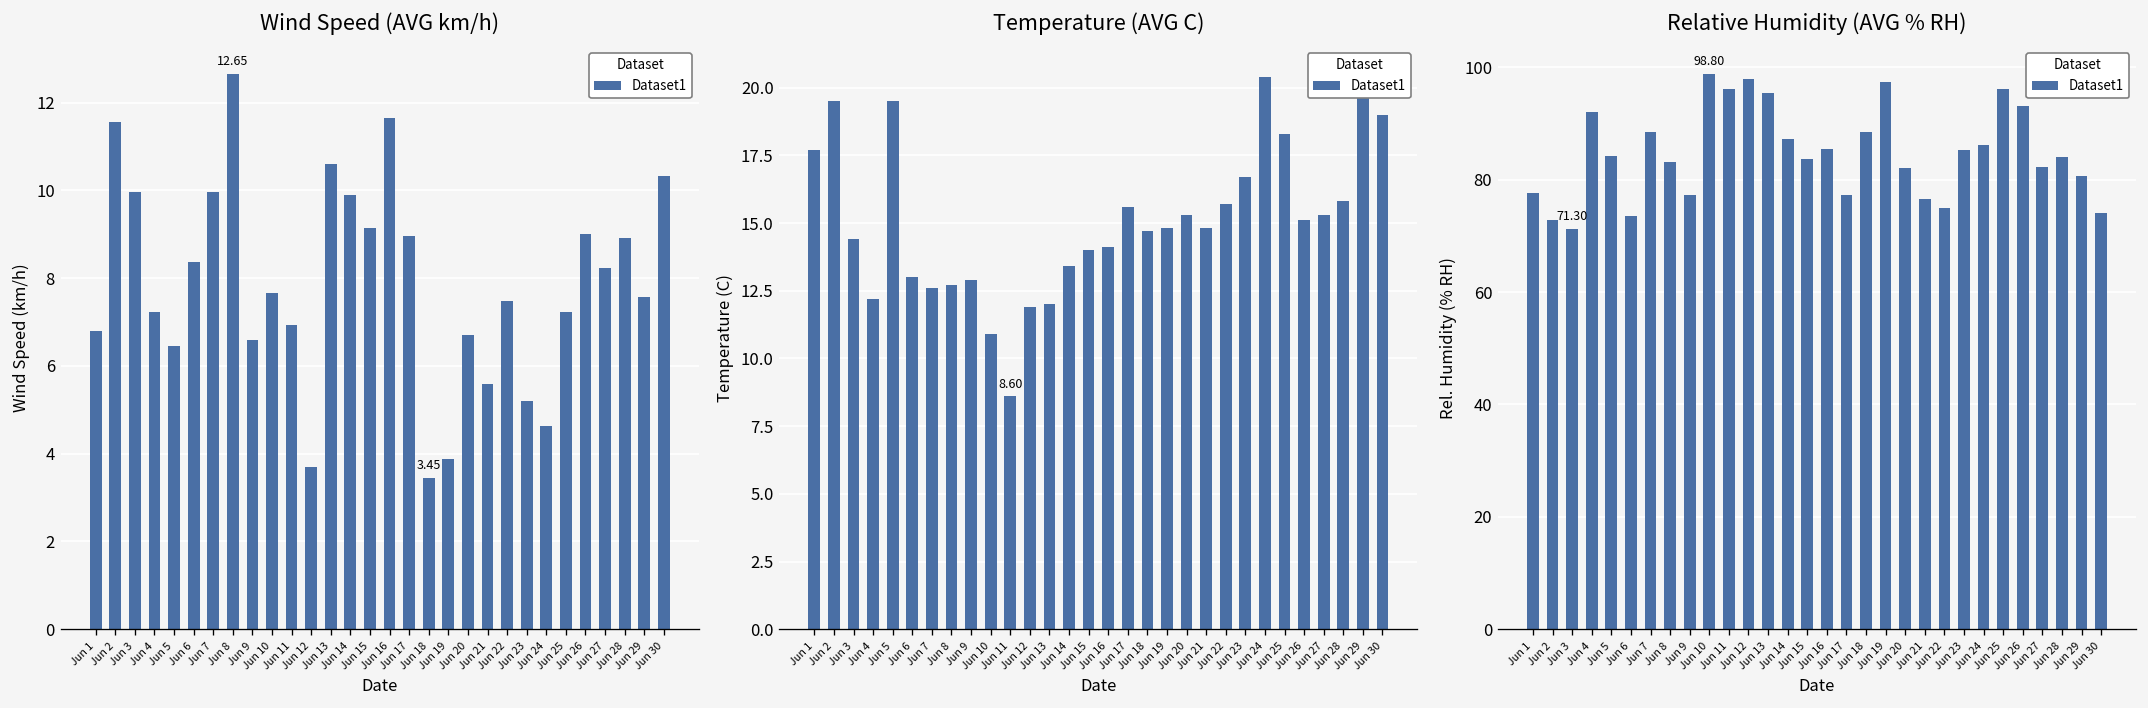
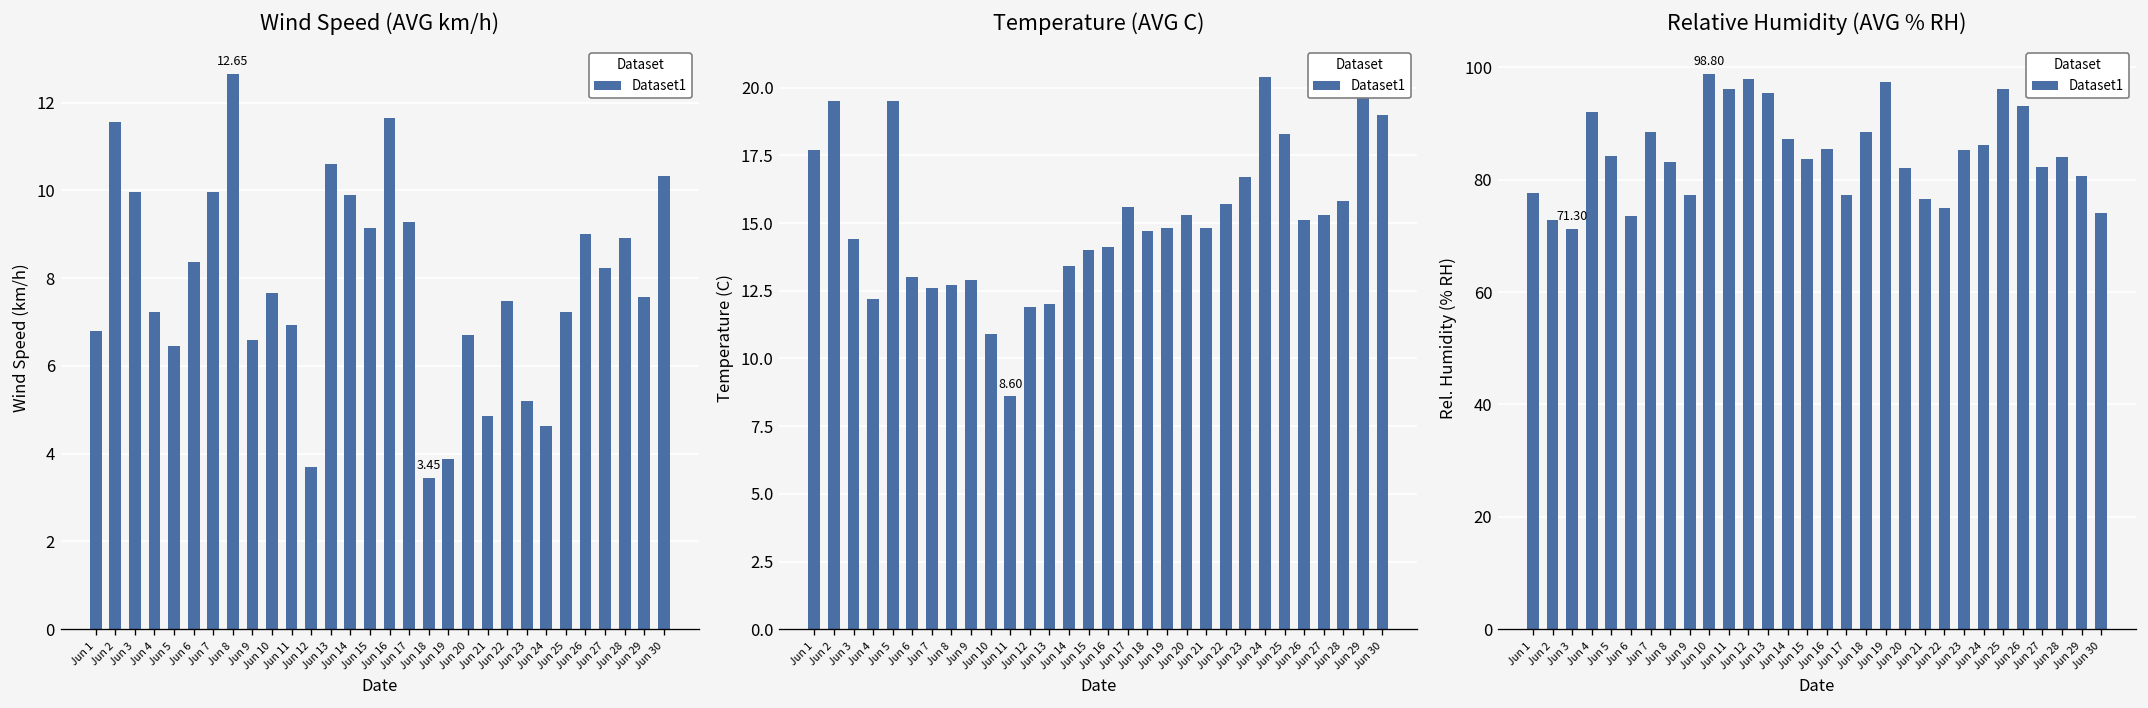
Wind Speed (AVG km/h), Jun 17: 9.0 -> 9.3
Wind Speed (AVG km/h), Jun 21: 5.6 -> 4.9
